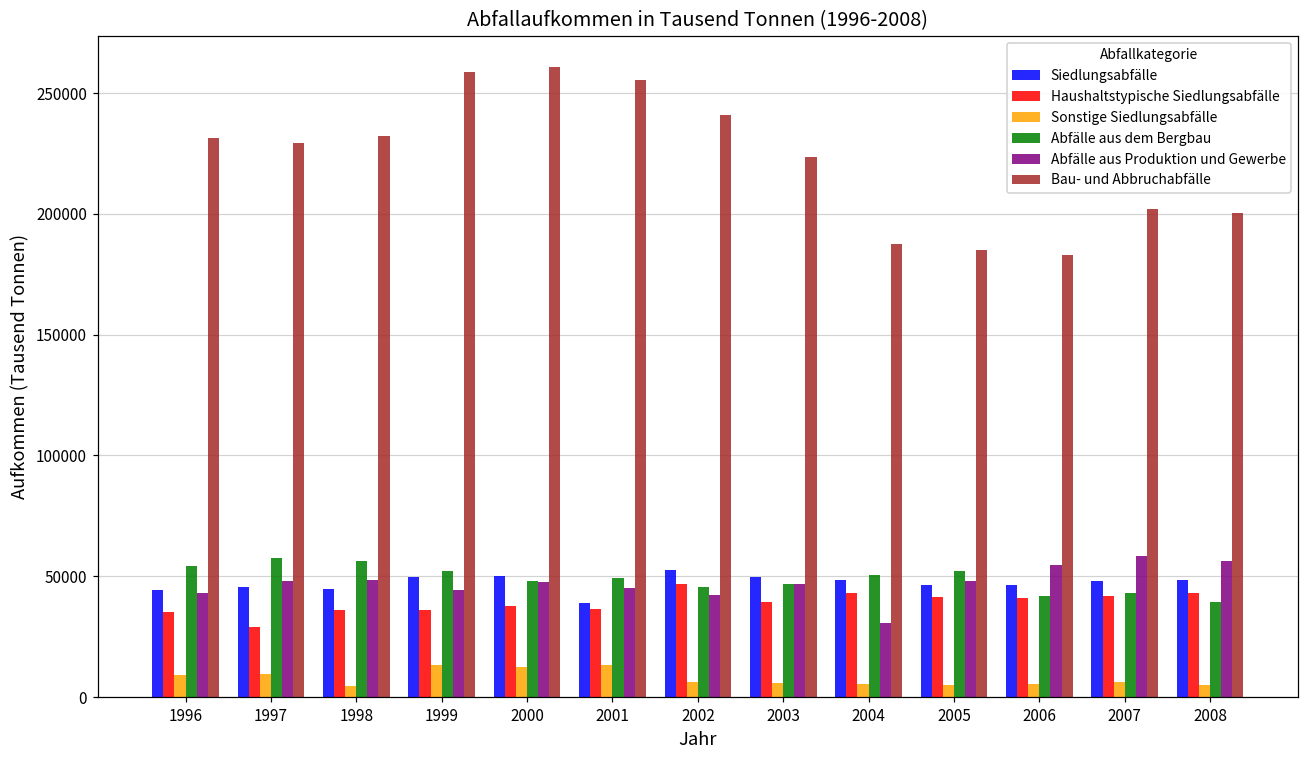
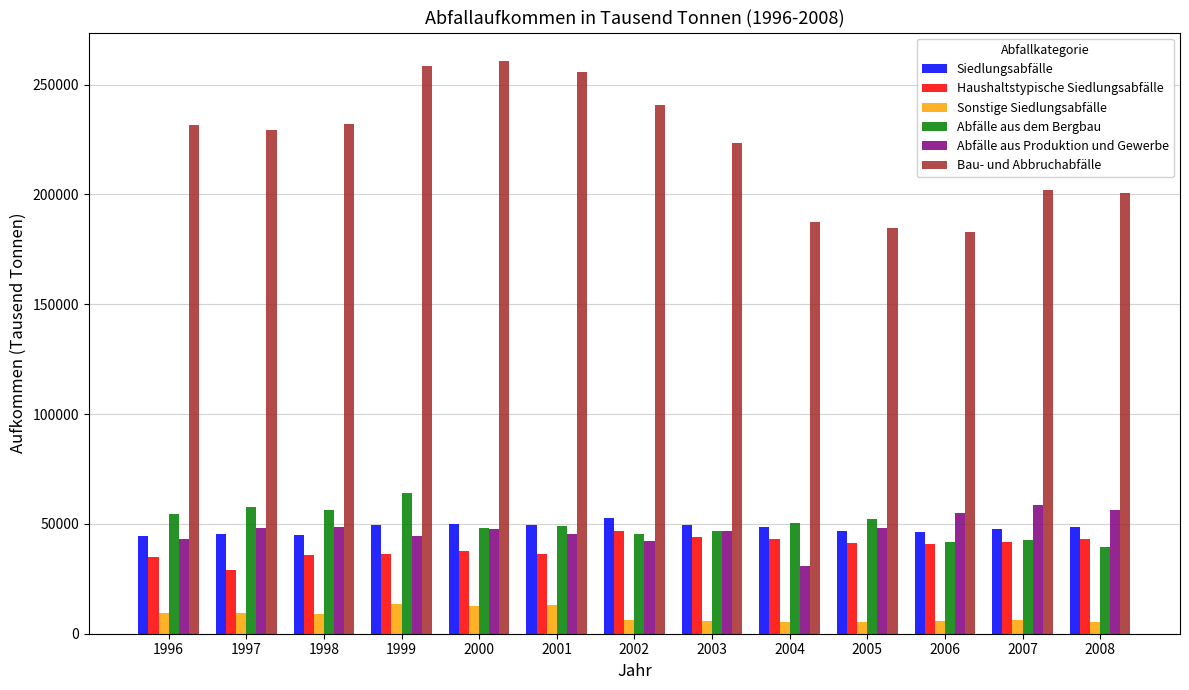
Sonstige Siedlungsabfälle, 1998: 5000 -> 9000
Abfälle aus dem Bergbau, 1999: 52000 -> 64000
Siedlungsabfälle, 2001: 39000 -> 49000
Haushaltstypische Siedlungsabfälle, 2003: 39000 -> 44000
